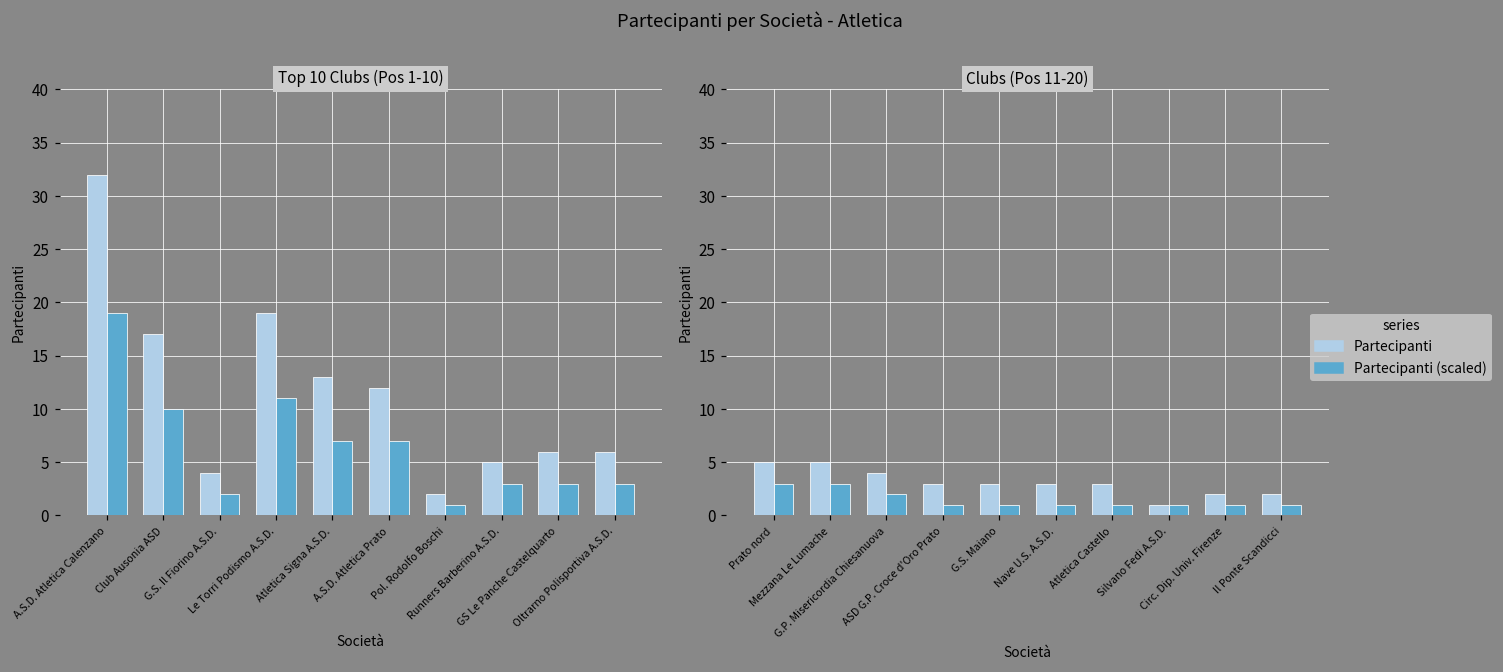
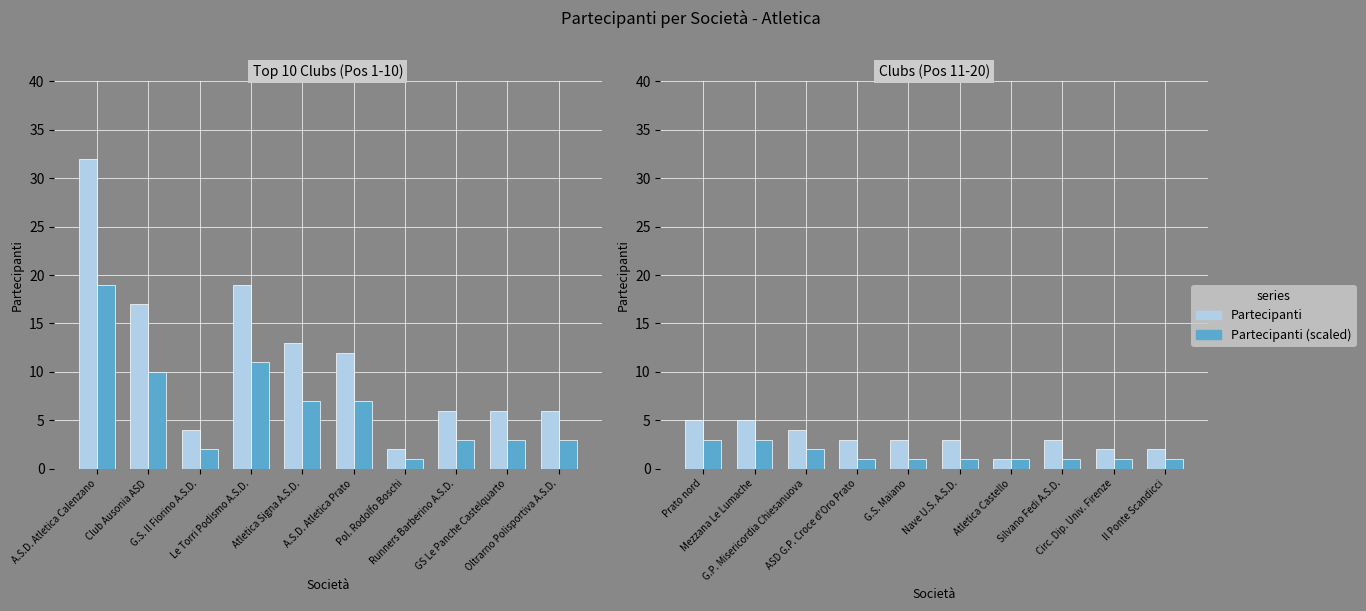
Top 10 Clubs (Pos 1-10), Partecipanti, Runners Barberino A.S.D.: 5 -> 6
Clubs (Pos 11-20), Partecipanti, Atletica Castello: 3 -> 1
Clubs (Pos 11-20), Partecipanti, Silvano Fedi A.S.D.: 1 -> 3
